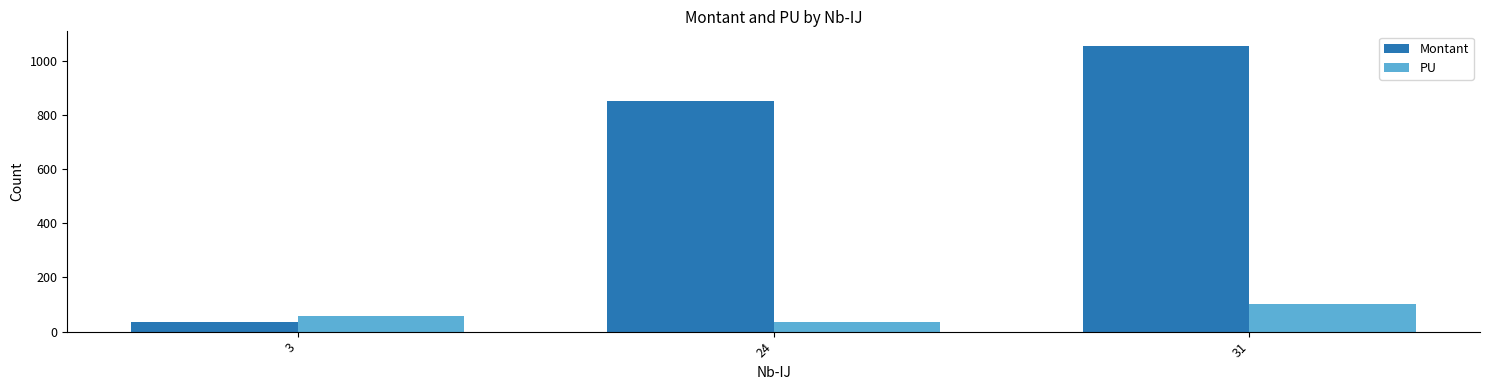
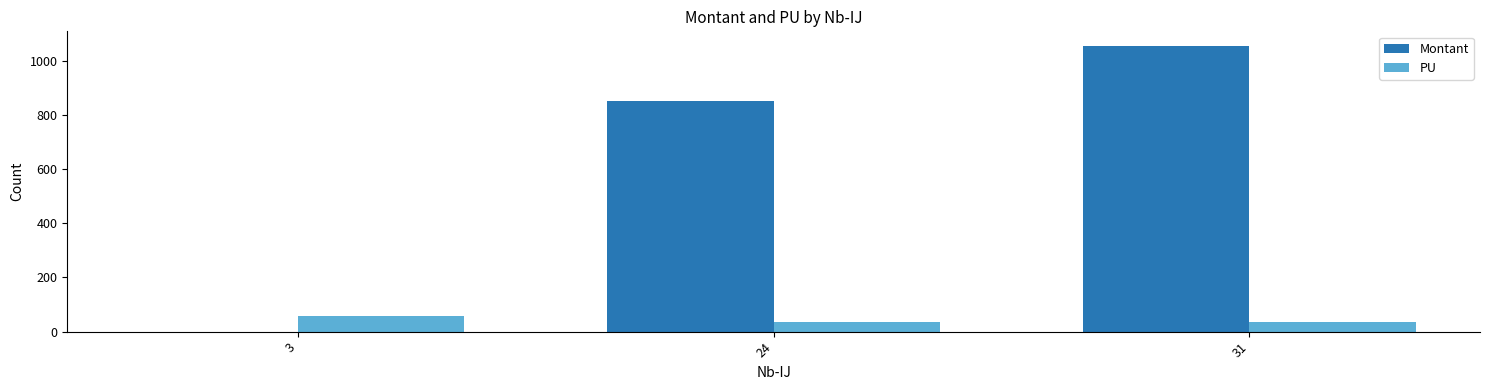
Montant, 3: 40 -> 0
PU, 31: 100 -> 30
